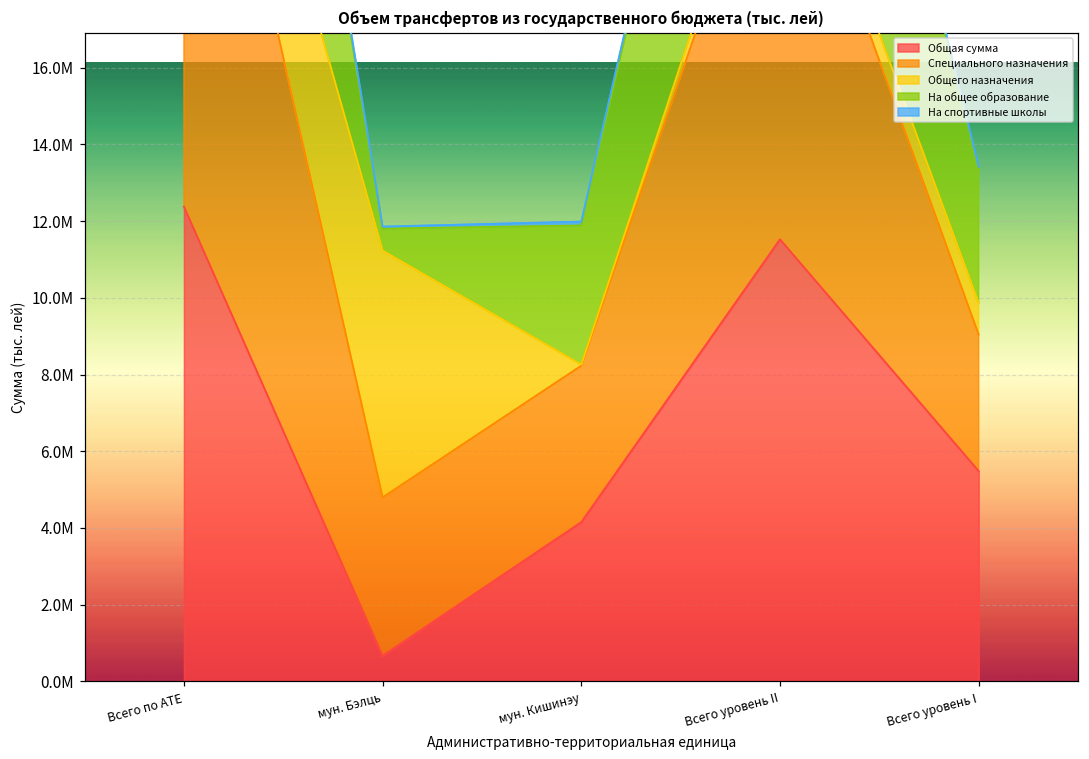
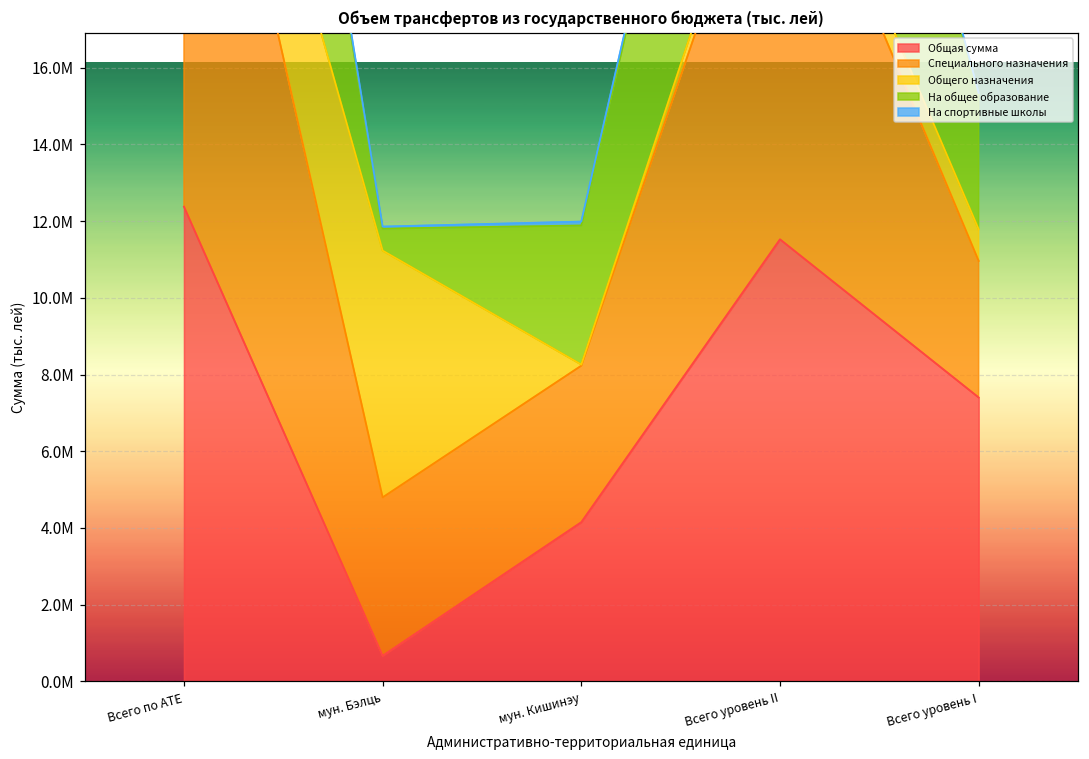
Общая сумма, Всего уровень I: 5500000 -> 7400000
